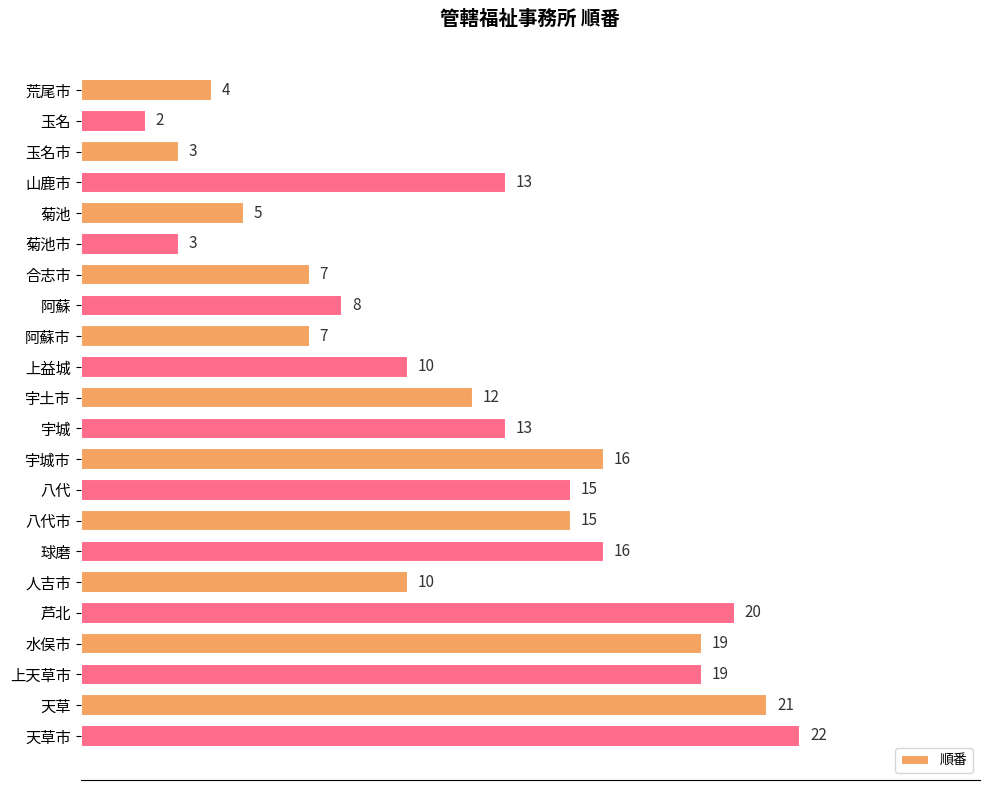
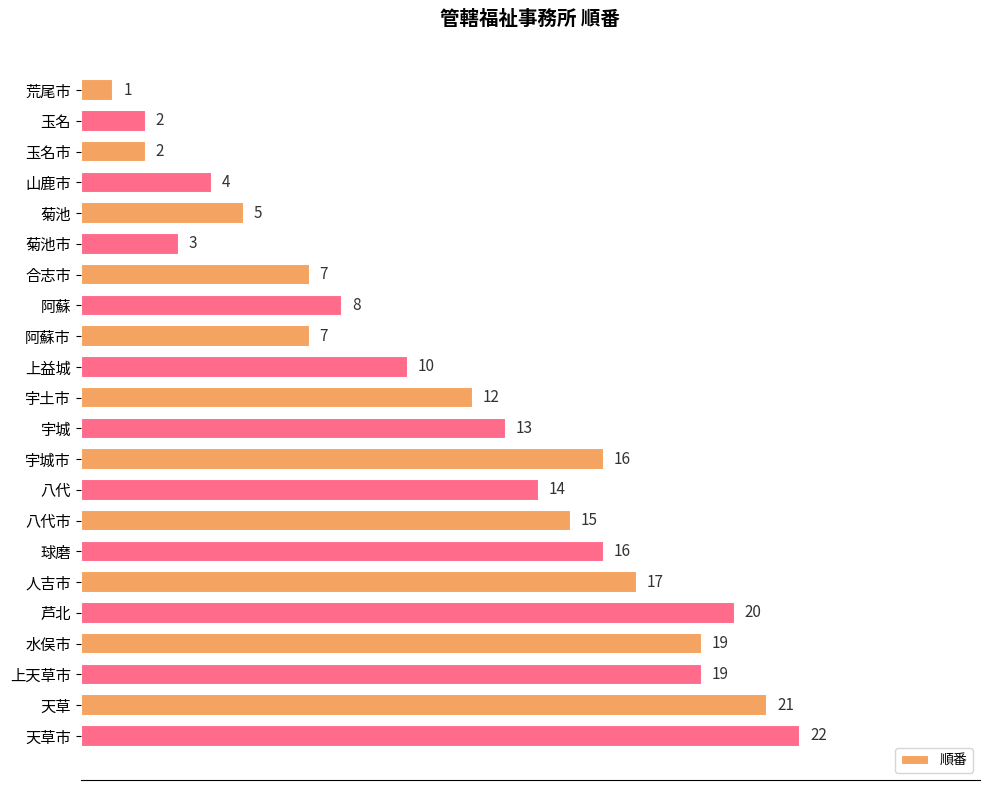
荒尾市: 4 -> 1
玉名市: 3 -> 2
山鹿市: 13 -> 4
八代: 15 -> 14
人吉市: 10 -> 17
